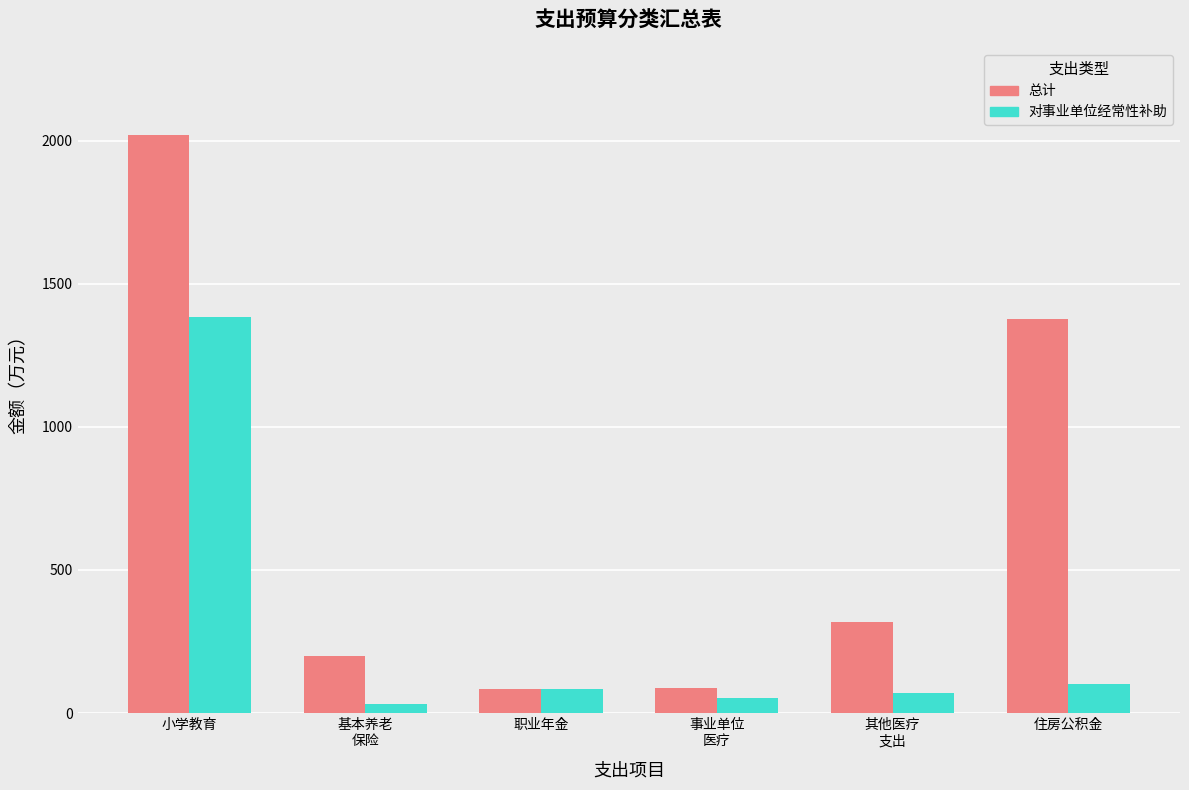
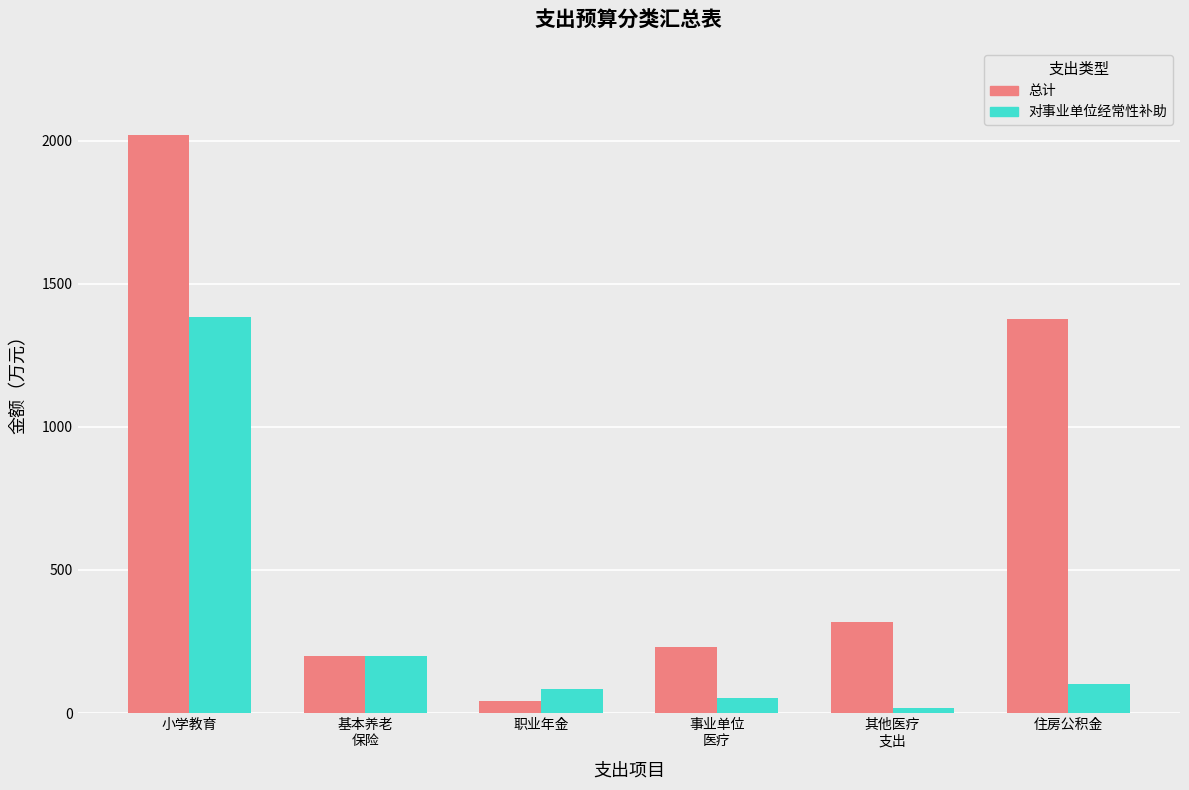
对事业单位经常性补助, 基本养老 保险: 30 -> 200
总计, 职业年金: 80 -> 40
总计, 事业单位 医疗: 90 -> 230
对事业单位经常性补助, 其他医疗 支出: 70 -> 20
